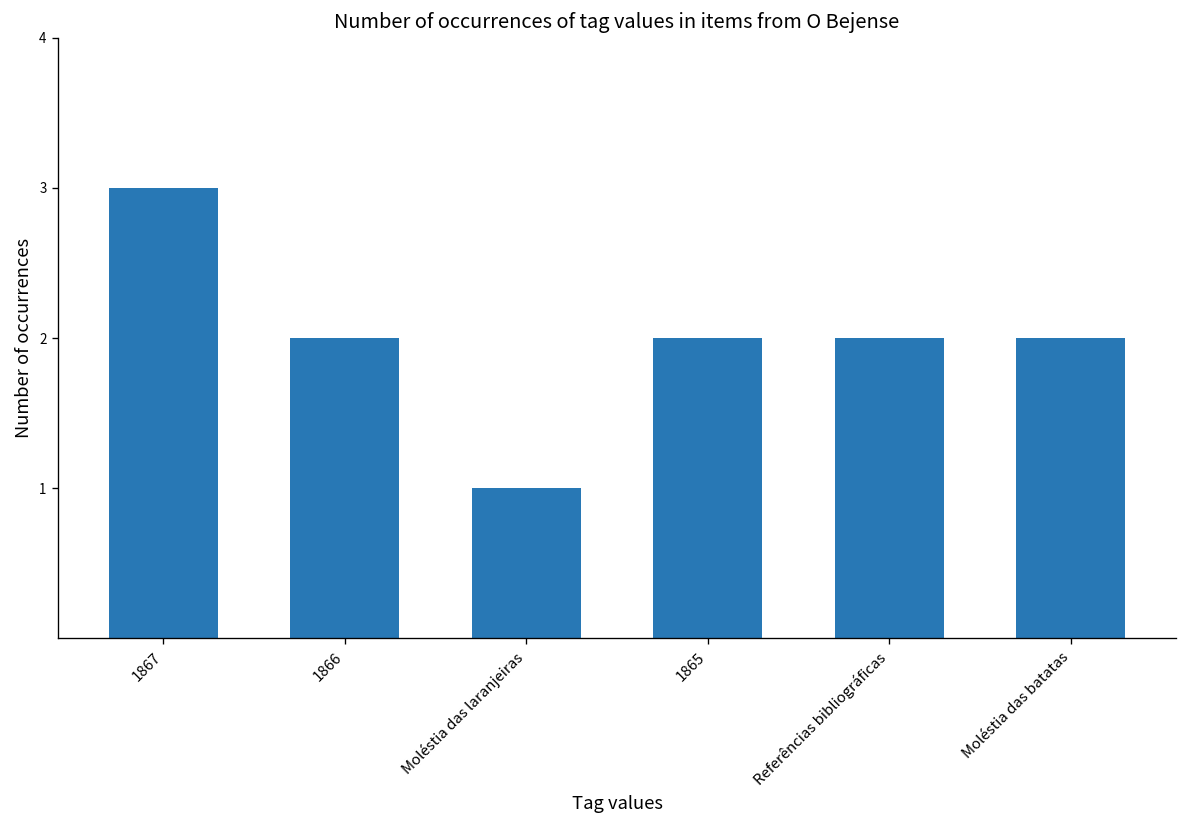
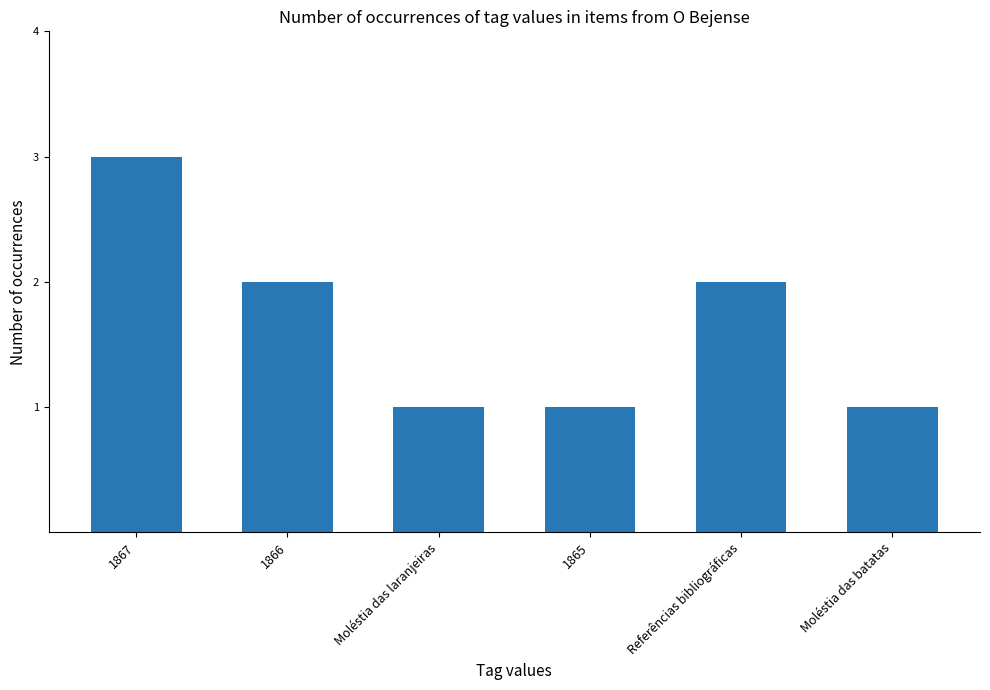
1865: 2 -> 1
Moléstia das batatas: 2 -> 1
